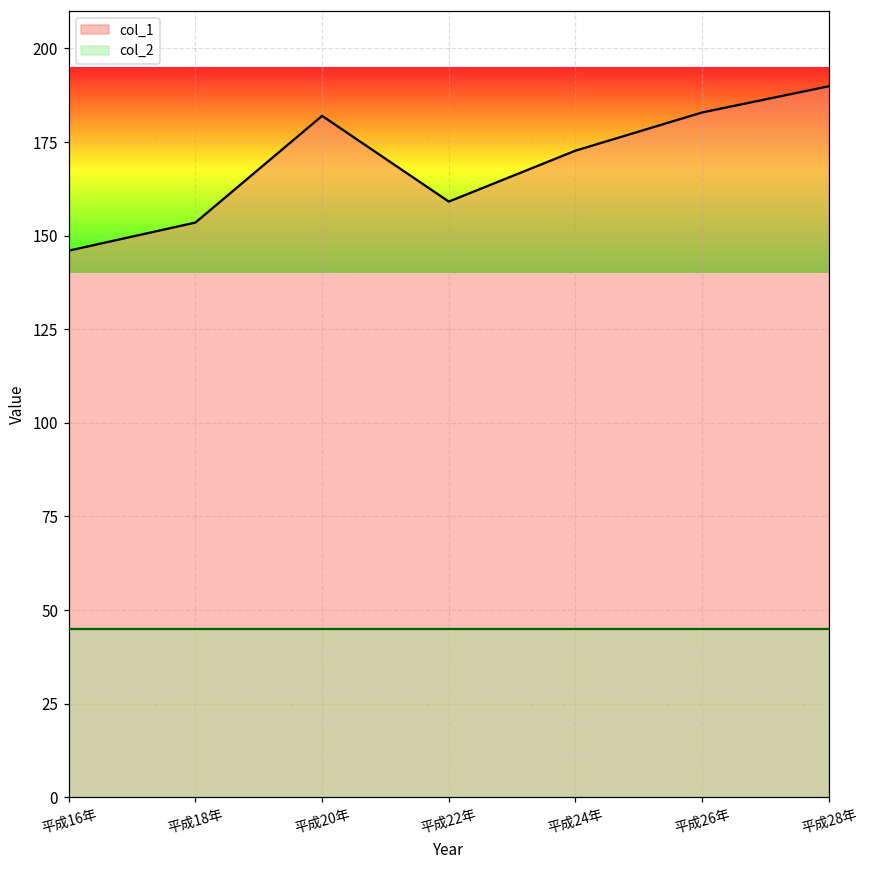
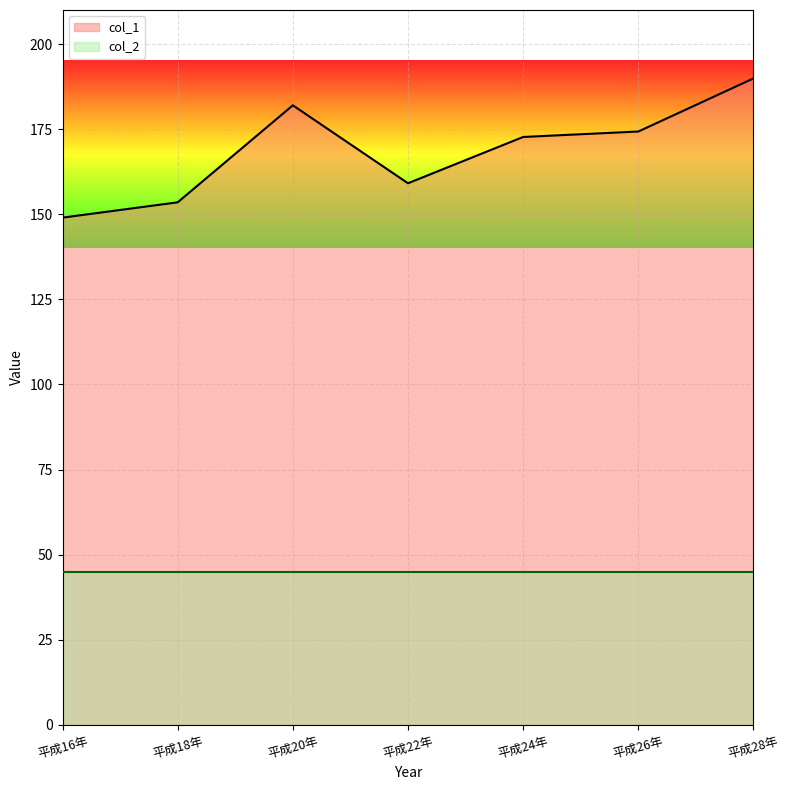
col_1, 平成16年: 146 -> 149
col_1, 平成26年: 183 -> 174
